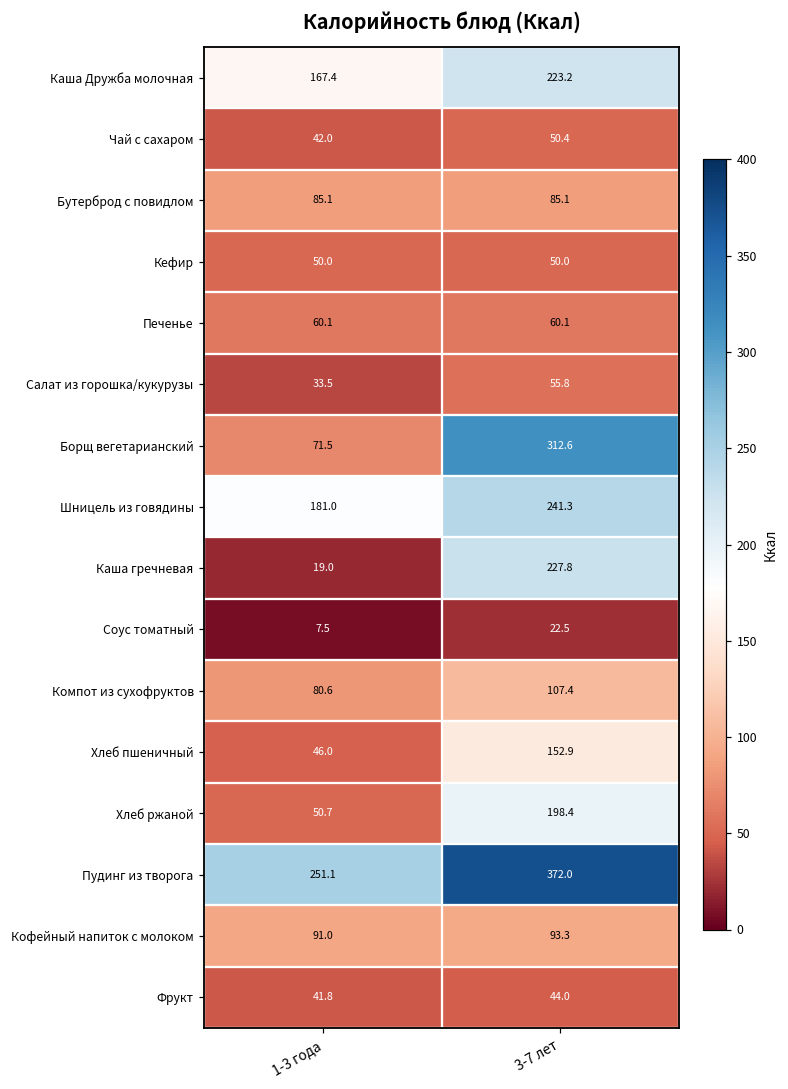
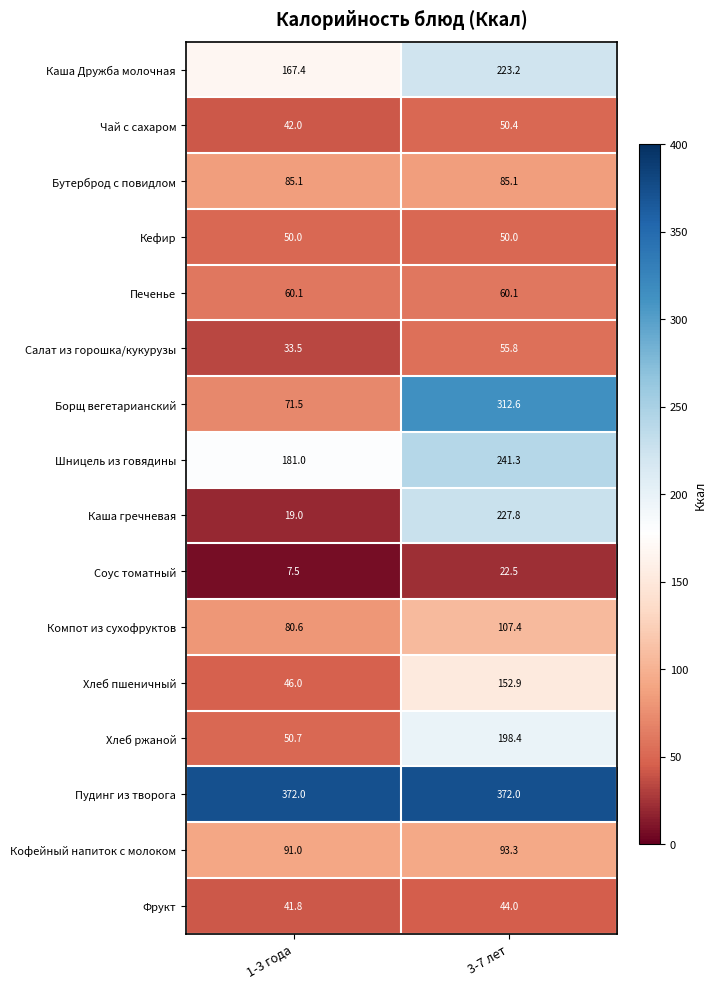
Пудинг из творога, 1-3 года: 251.1 -> 372.0
